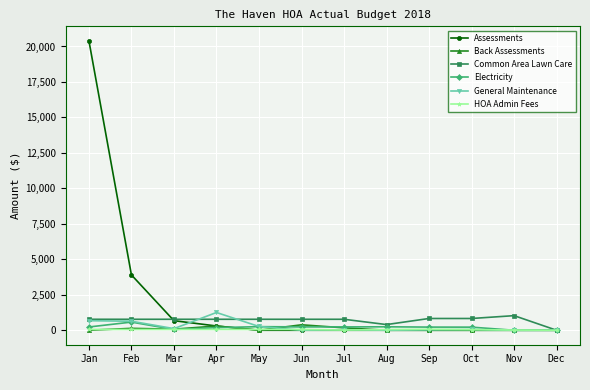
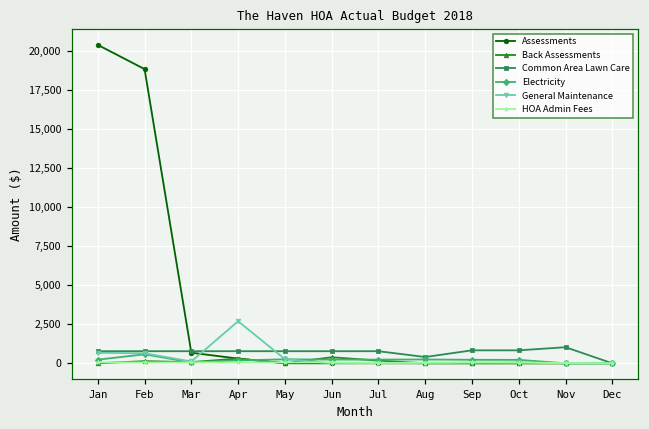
Assessments, Feb: 3,900 -> 18,800
General Maintenance, Apr: 1,300 -> 2,700
